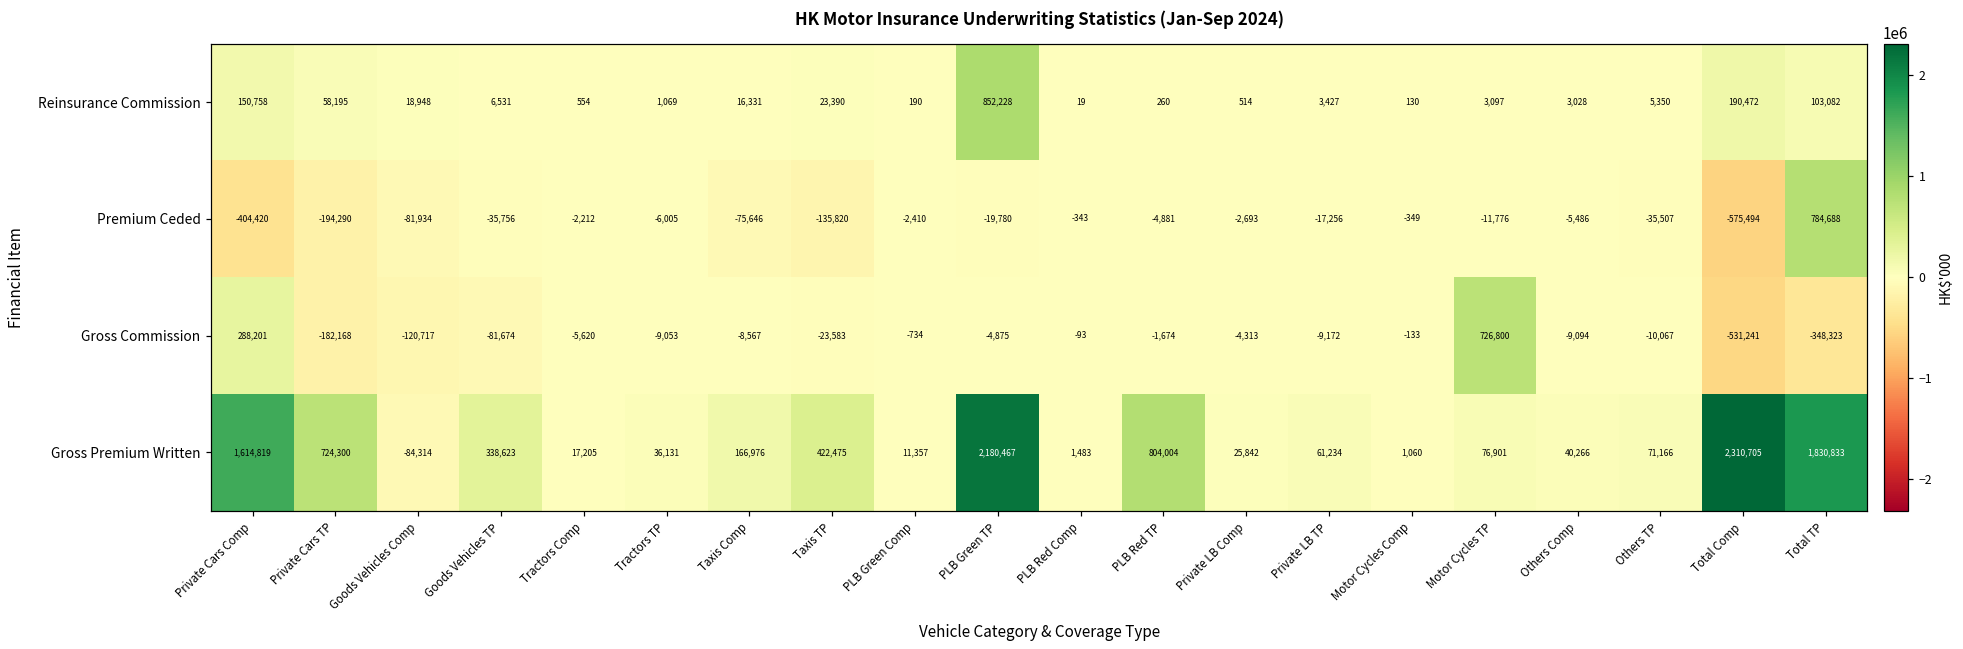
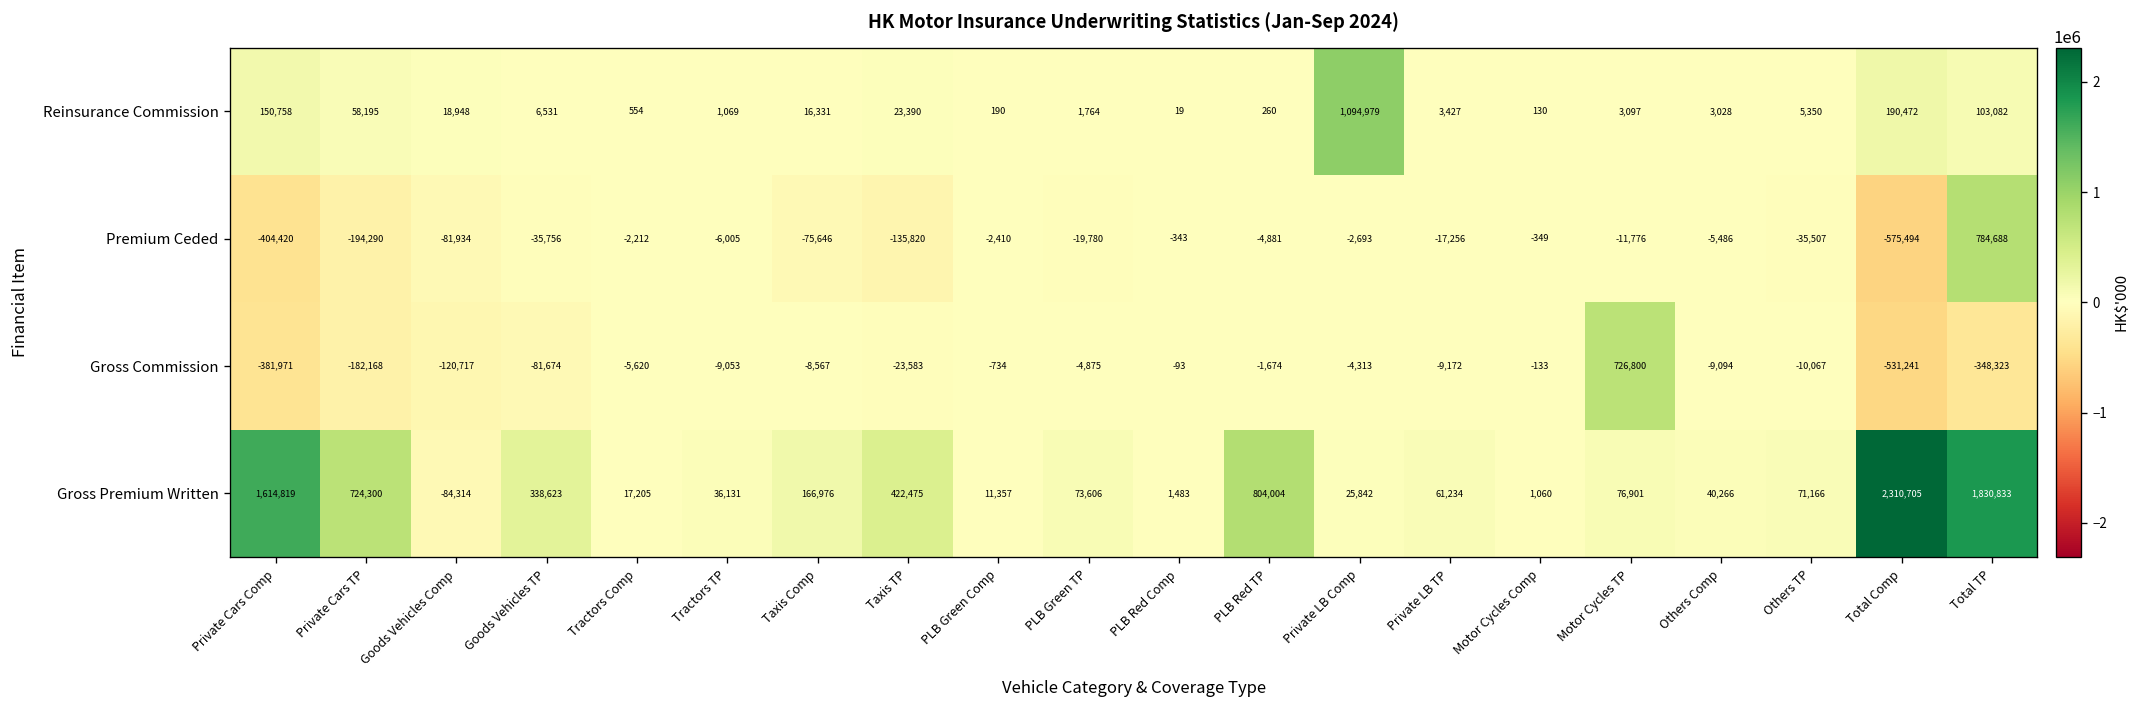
Reinsurance Commission, PLB Green TP: 852,228 -> 1,764
Reinsurance Commission, Private LB Comp: 514 -> 1,094,979
Gross Commission, Private Cars Comp: 288,201 -> -381,971
Gross Premium Written, PLB Green TP: 2,180,467 -> 73,606
